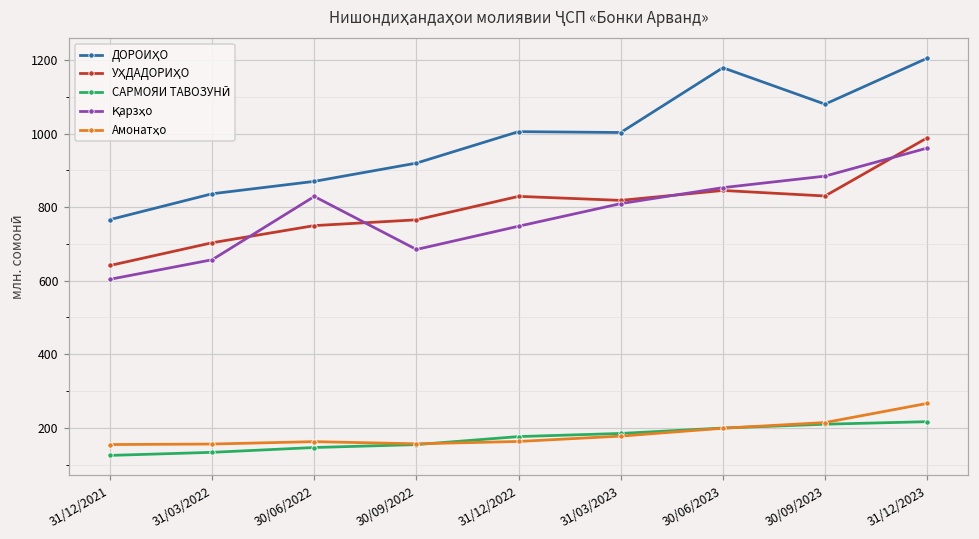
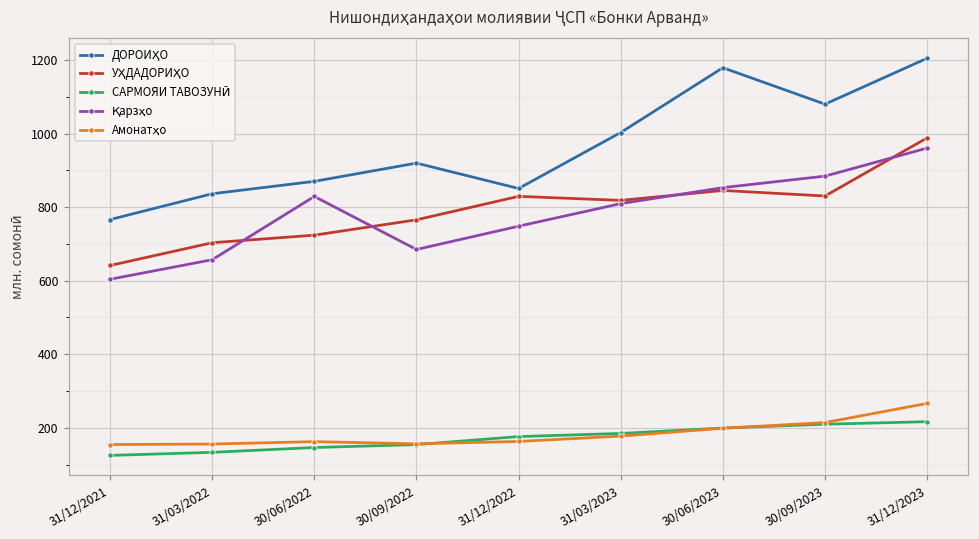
УҲДАДОРИҲО, 30/06/2022: 750 -> 720
ДОРОИҲО, 31/12/2022: 1010 -> 850
